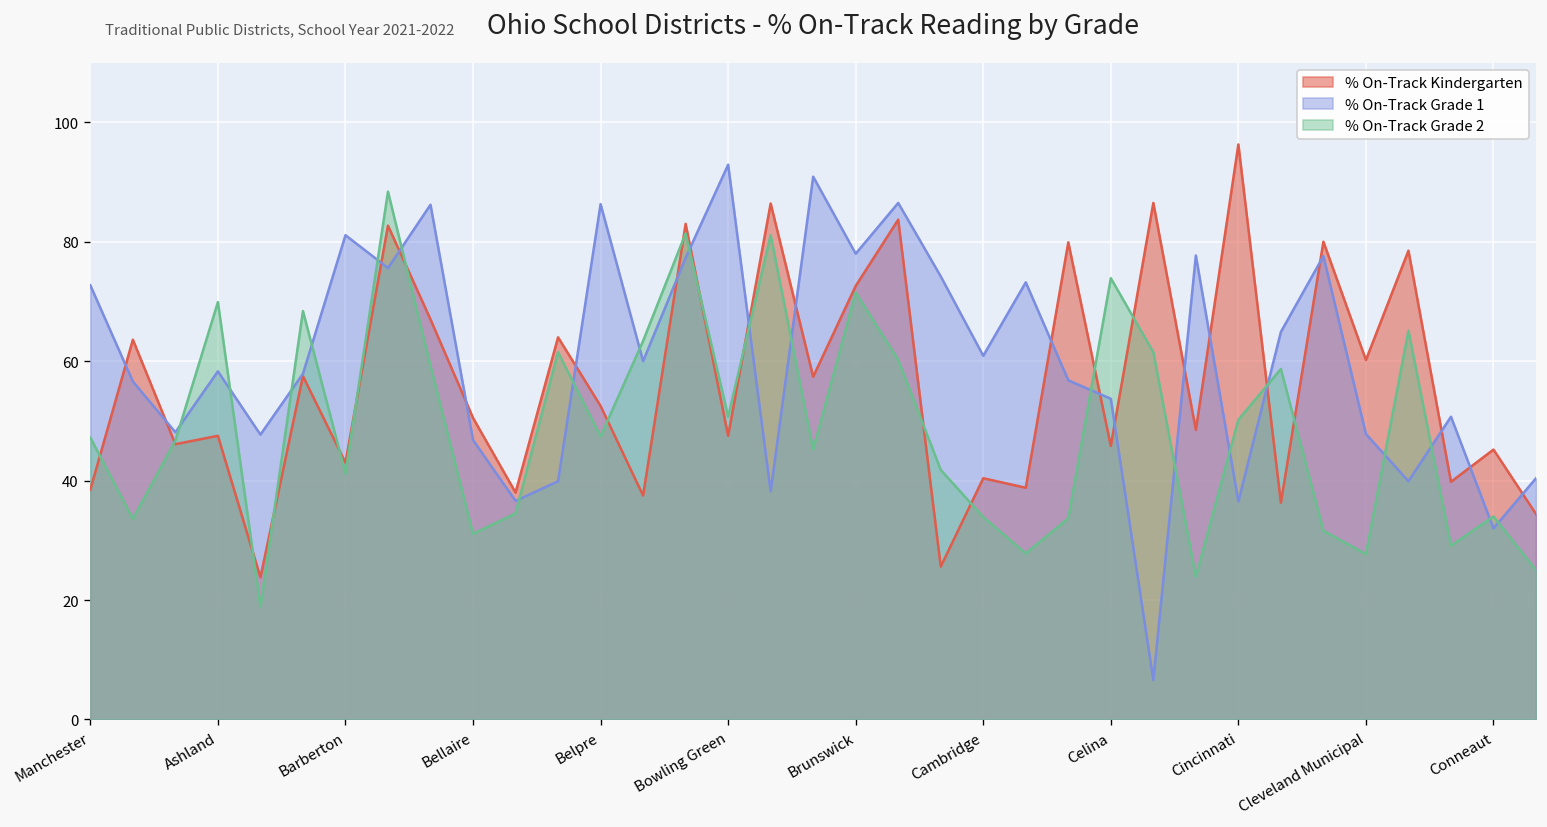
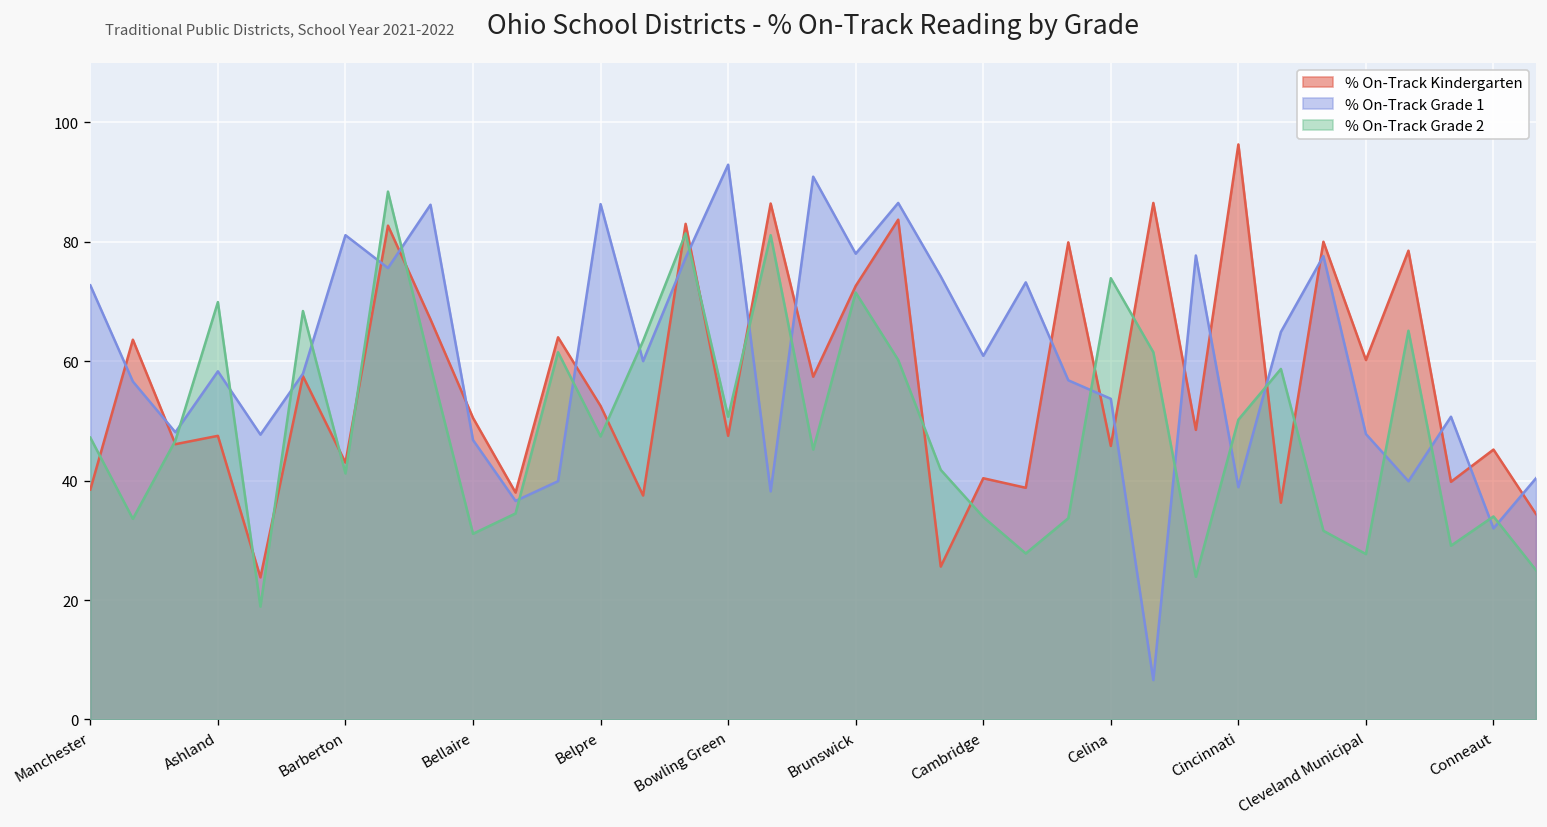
% On-Track Grade 1, Cincinnati: 37 -> 39
